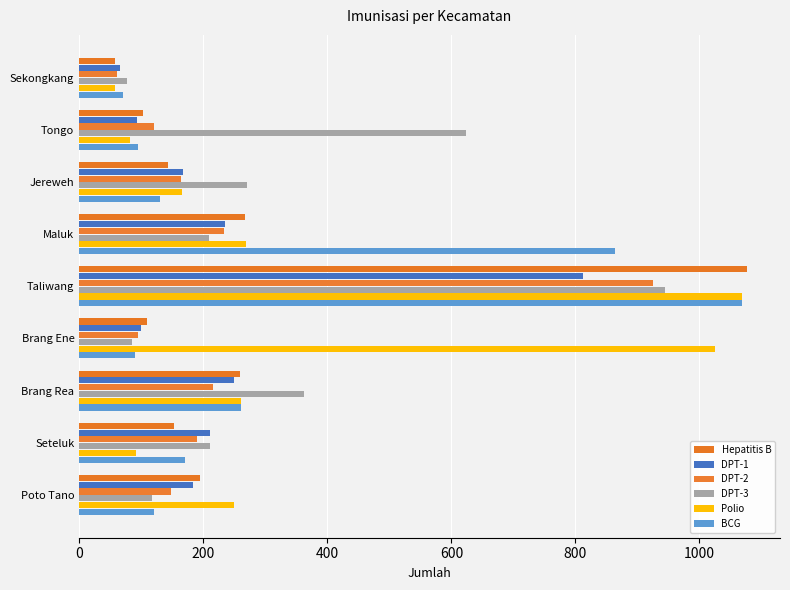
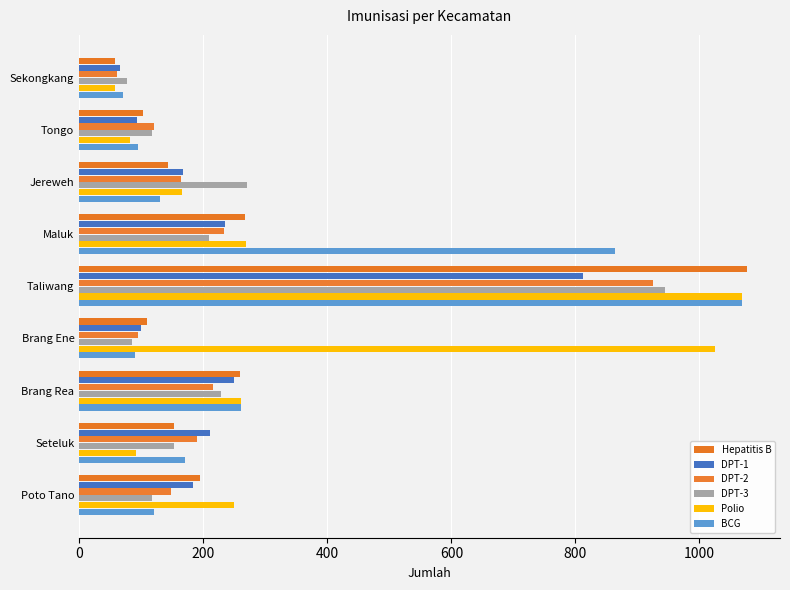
DPT-3, Tongo: 620 -> 120
DPT-3, Brang Rea: 360 -> 230
DPT-3, Seteluk: 210 -> 150
